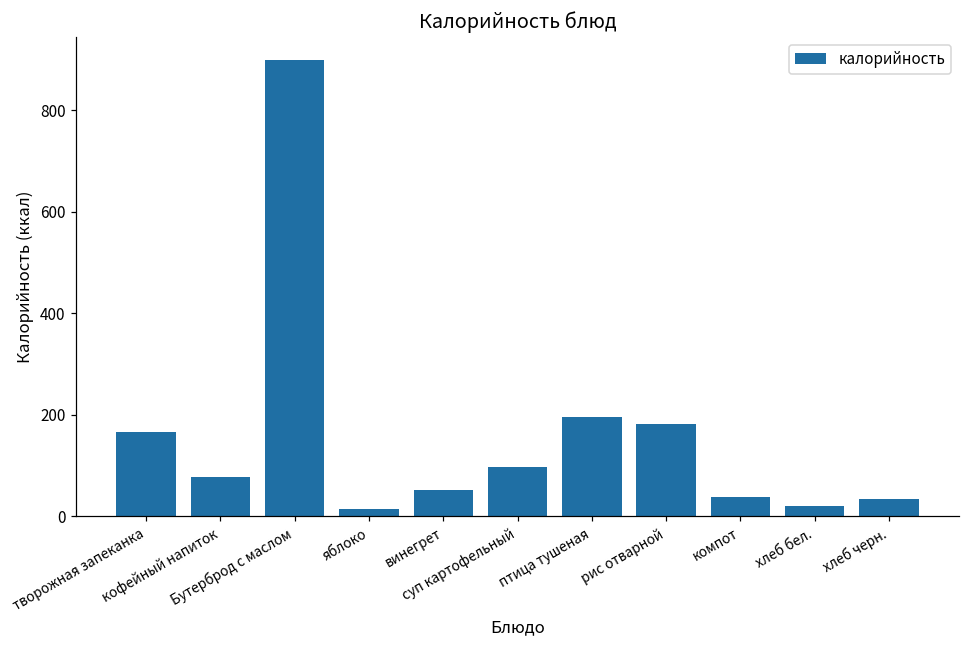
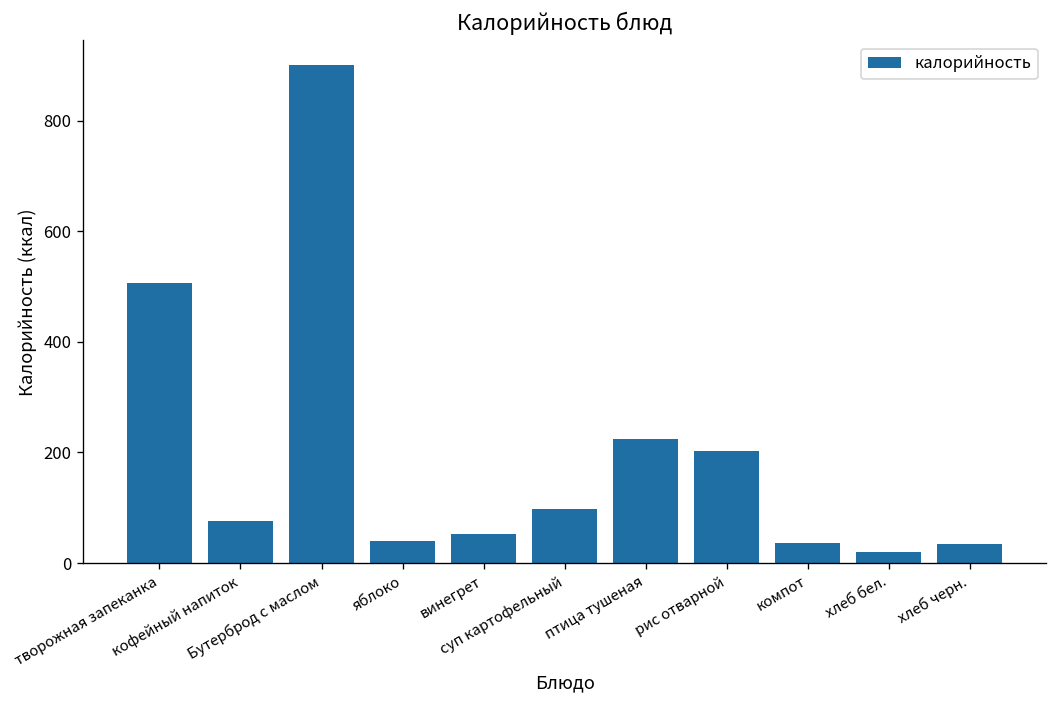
творожная запеканка: 170 -> 510
яблоко: 20 -> 40
птица тушеная: 200 -> 220
рис отварной: 180 -> 200
